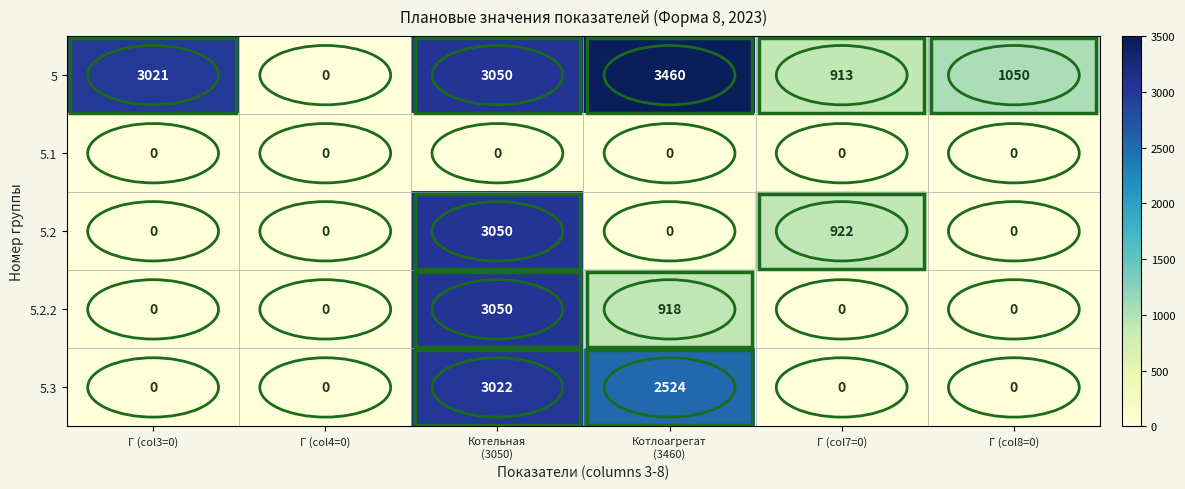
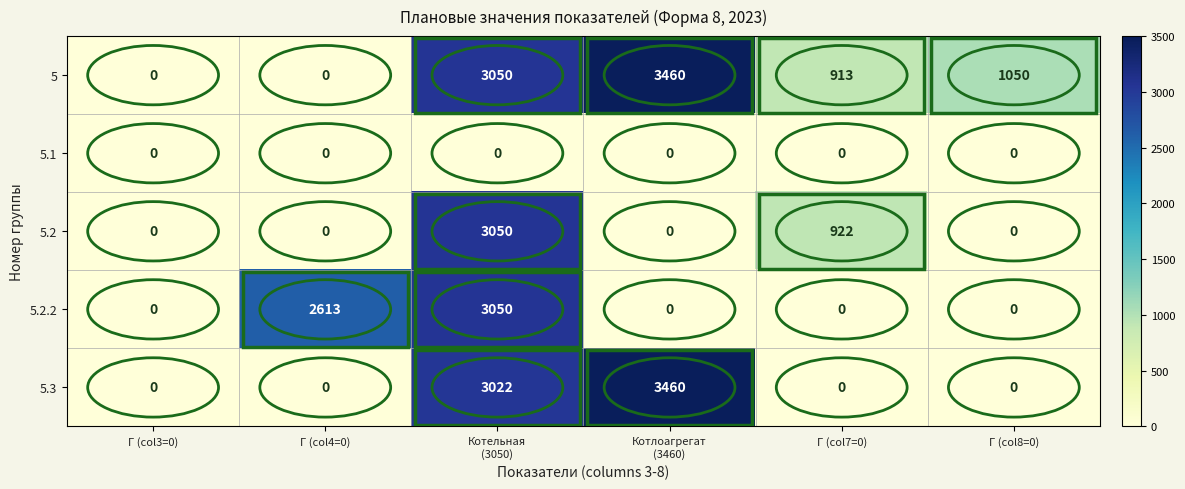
5, Г (col3=0): 3021 -> 0
5.2.2, Г (col4=0): 0 -> 2613
5.2.2, Котлоагрегат (3460): 918 -> 0
5.3, Котлоагрегат (3460): 2524 -> 3460
